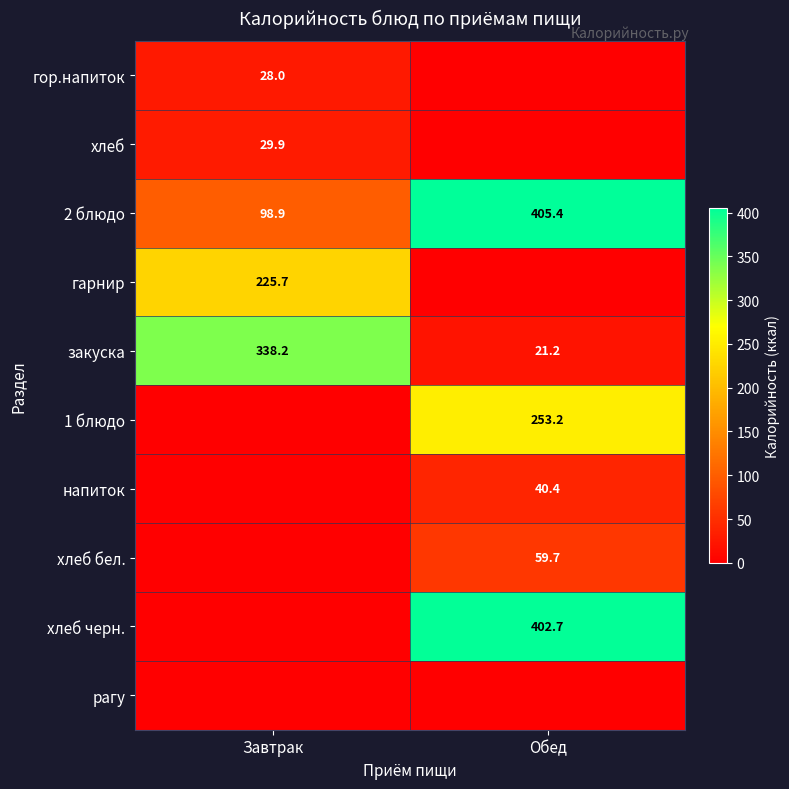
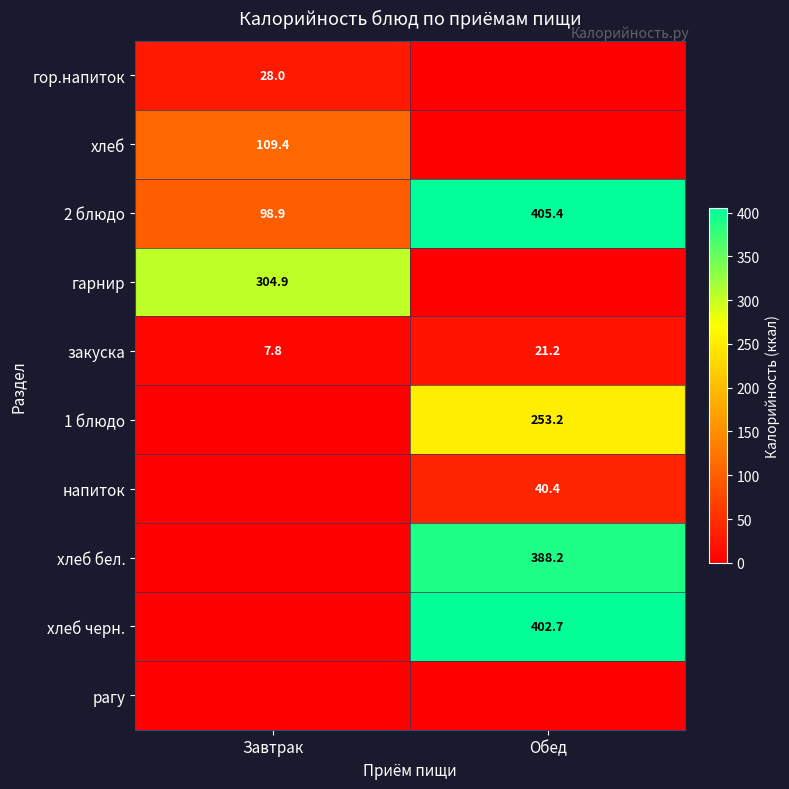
хлеб, Завтрак: 29.9 -> 109.4
гарнир, Завтрак: 225.7 -> 304.9
закуска, Завтрак: 338.2 -> 7.8
хлеб бел., Обед: 59.7 -> 388.2
